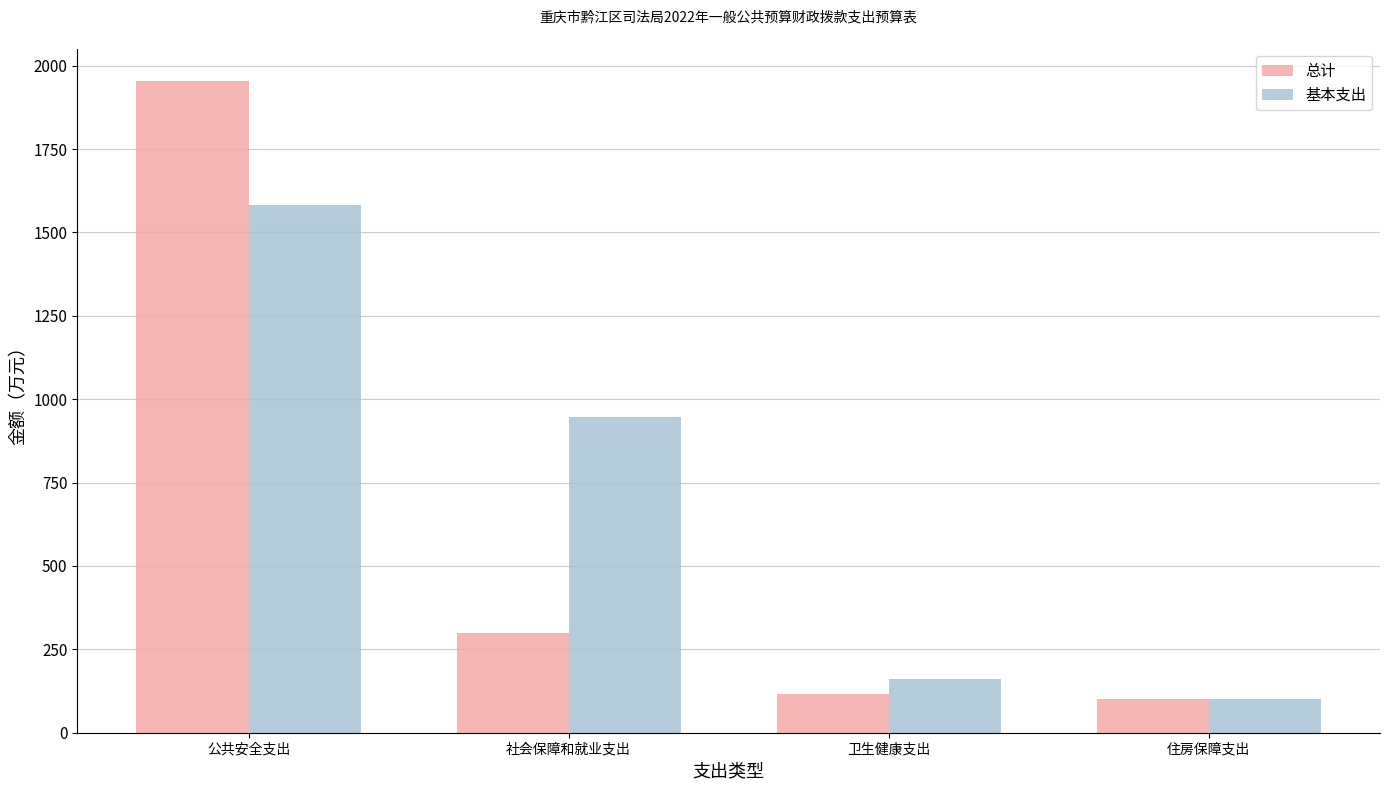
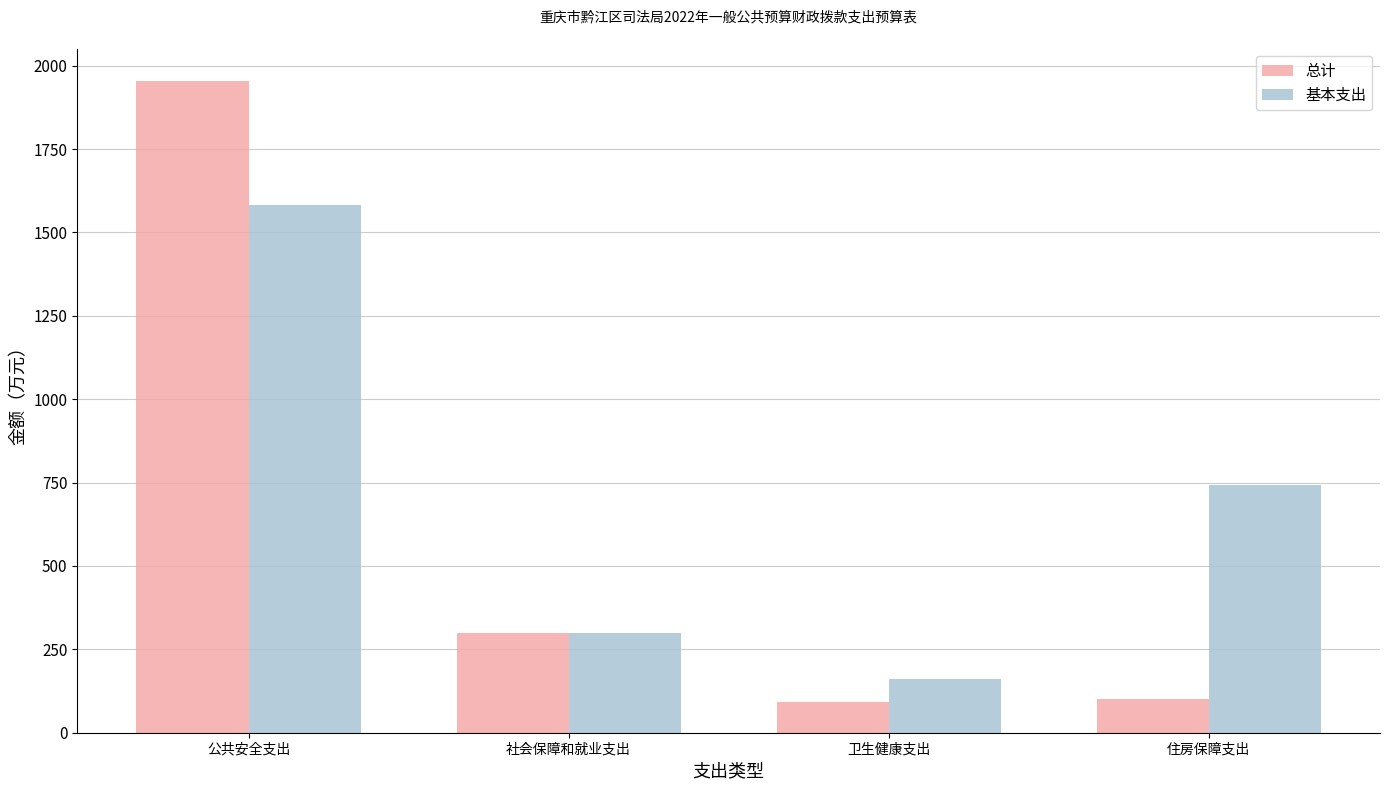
基本支出, 社会保障和就业支出: 950 -> 300
总计, 卫生健康支出: 120 -> 90
基本支出, 住房保障支出: 100 -> 740
